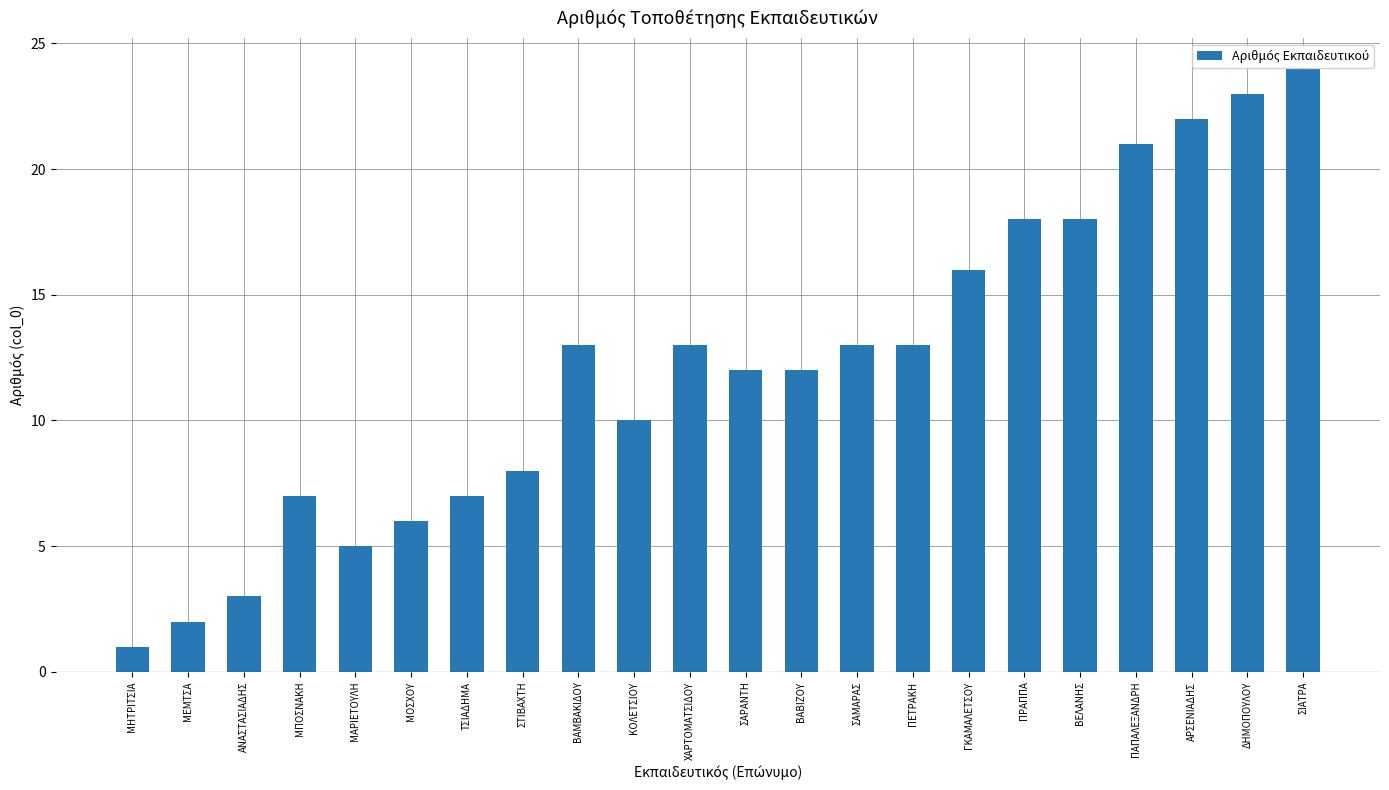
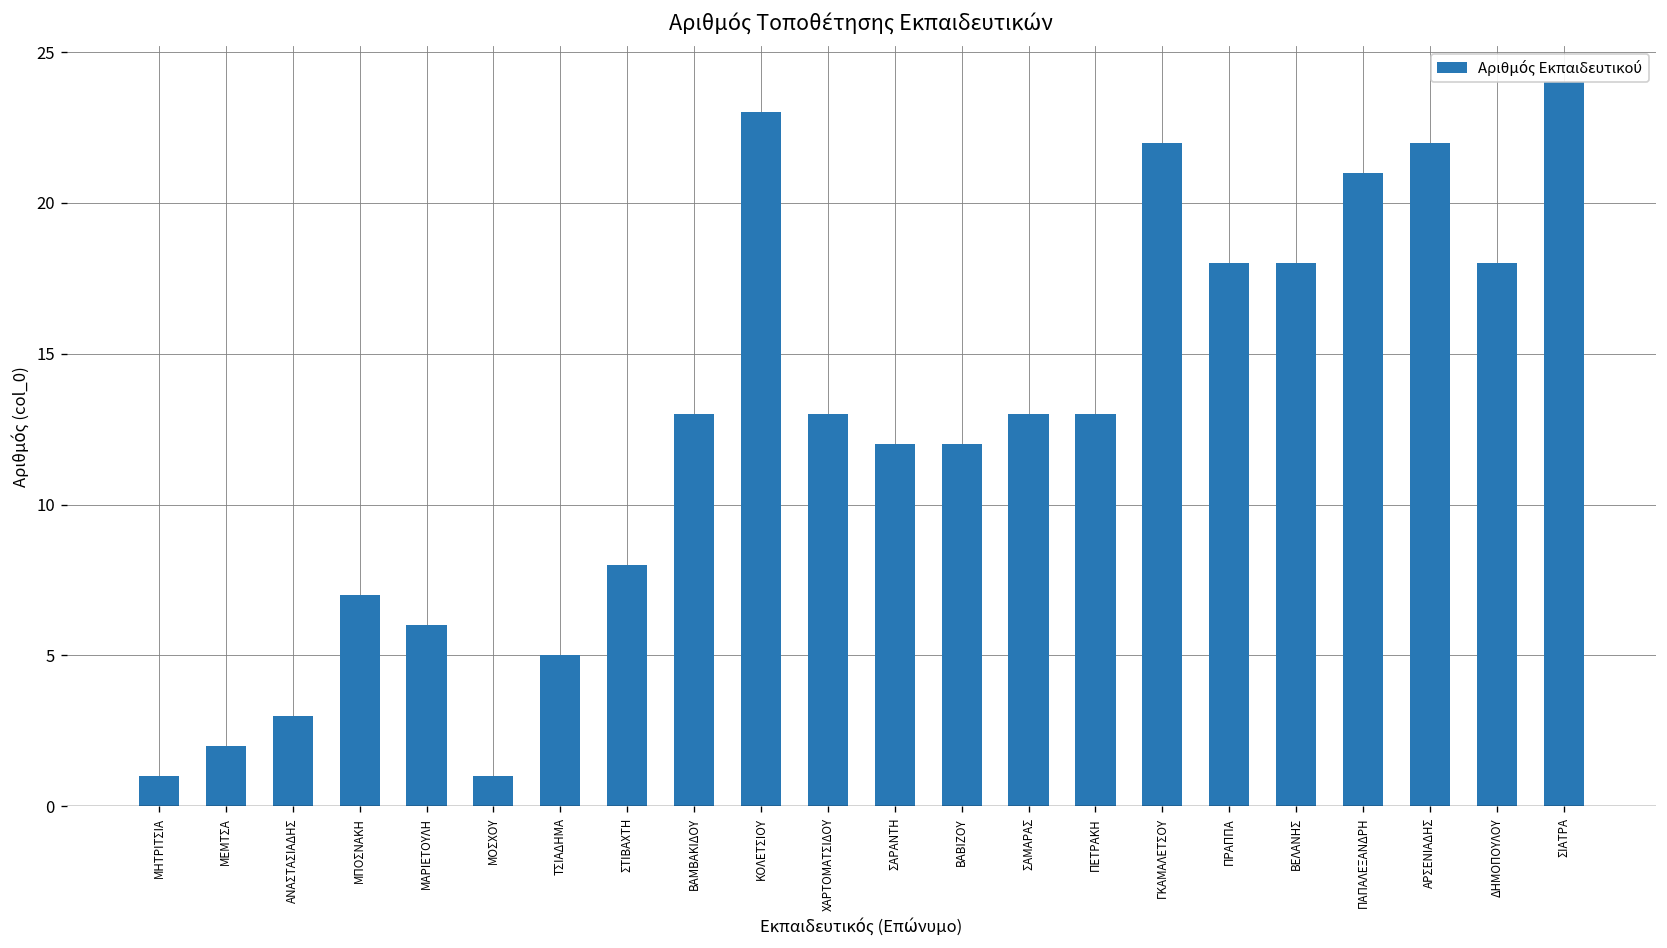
ΜΑΡΙΕΤΟΥΛΗ: 5 -> 6
ΜΟΣΧΟΥ: 6 -> 1
ΤΣΙΑΔΗΜΑ: 7 -> 5
ΚΟΛΕΤΣΙΟΥ: 10 -> 23
ΓΚΑΜΑΛΕΤΣΟΥ: 16 -> 22
ΔΗΜΟΠΟΥΛΟΥ: 23 -> 18
